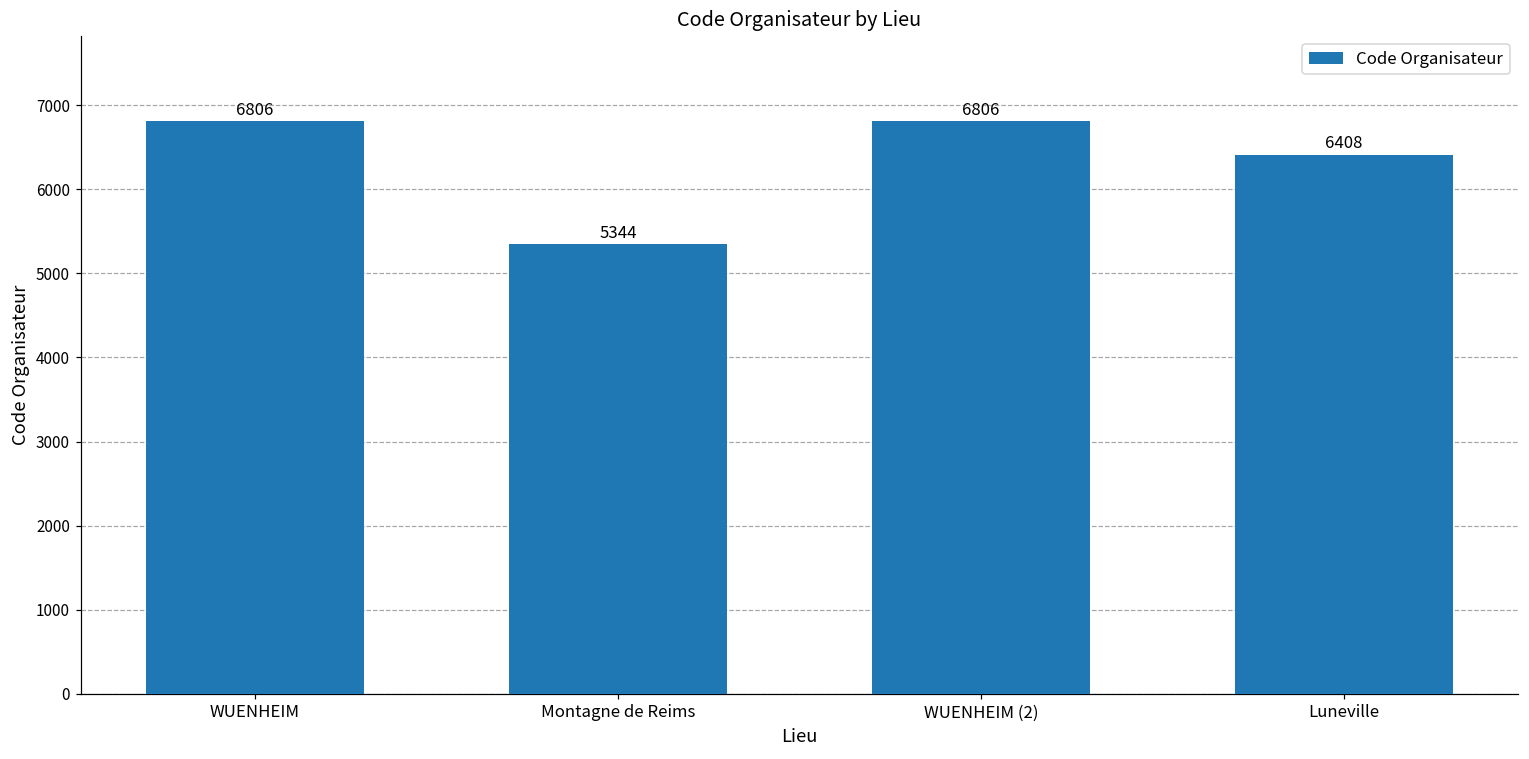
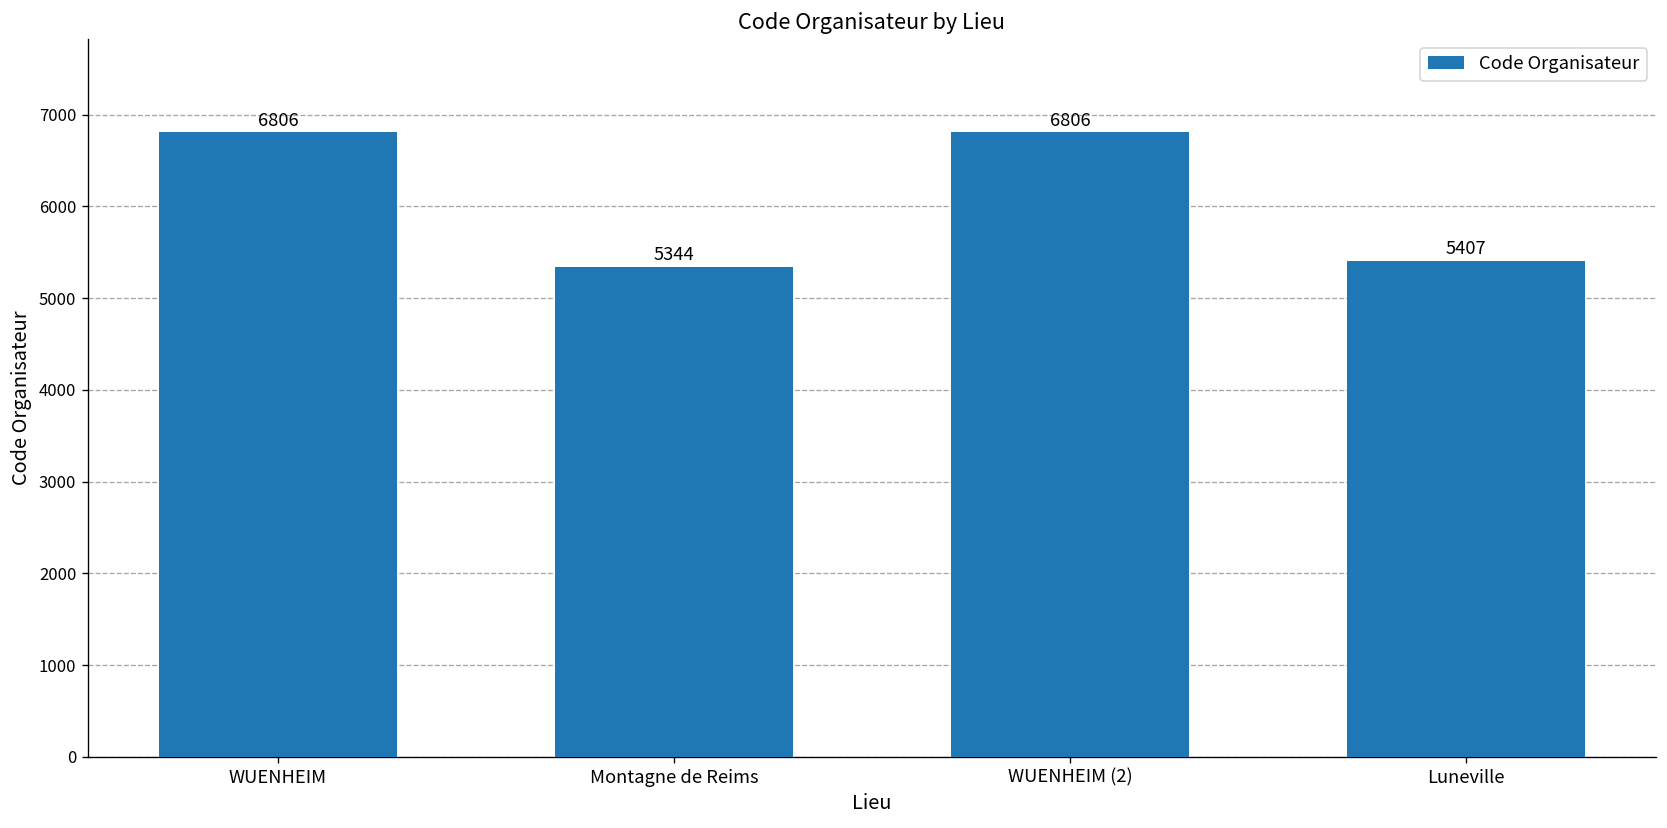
Luneville: 6408 -> 5407
